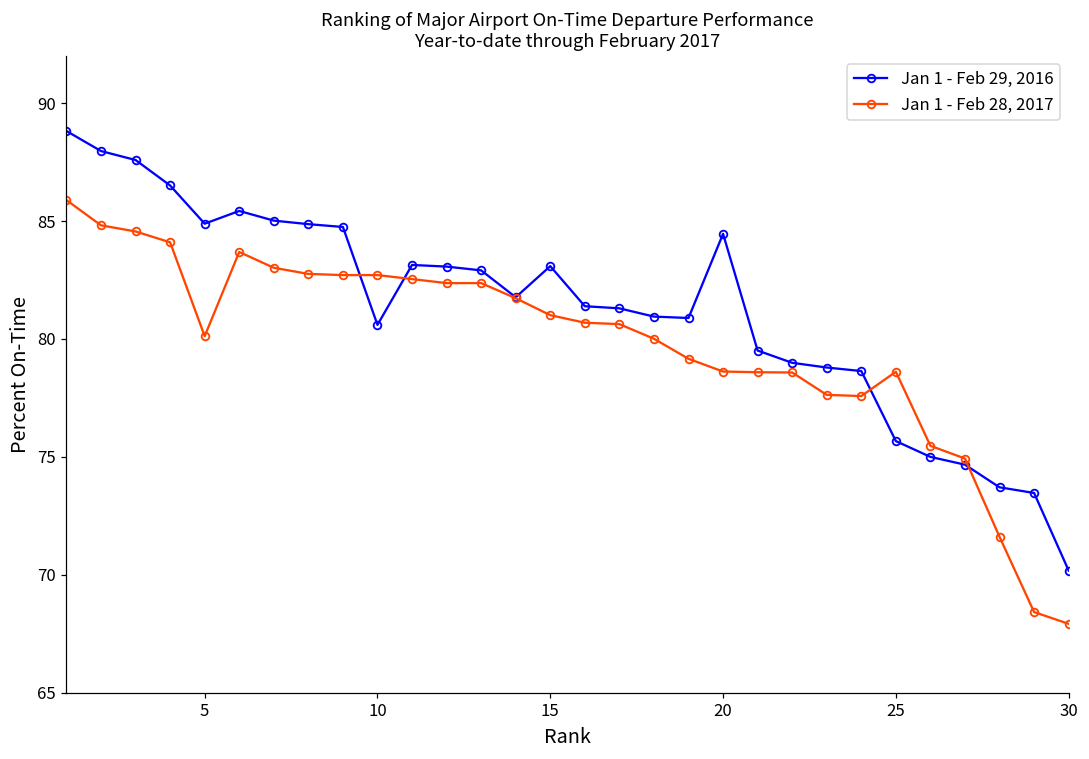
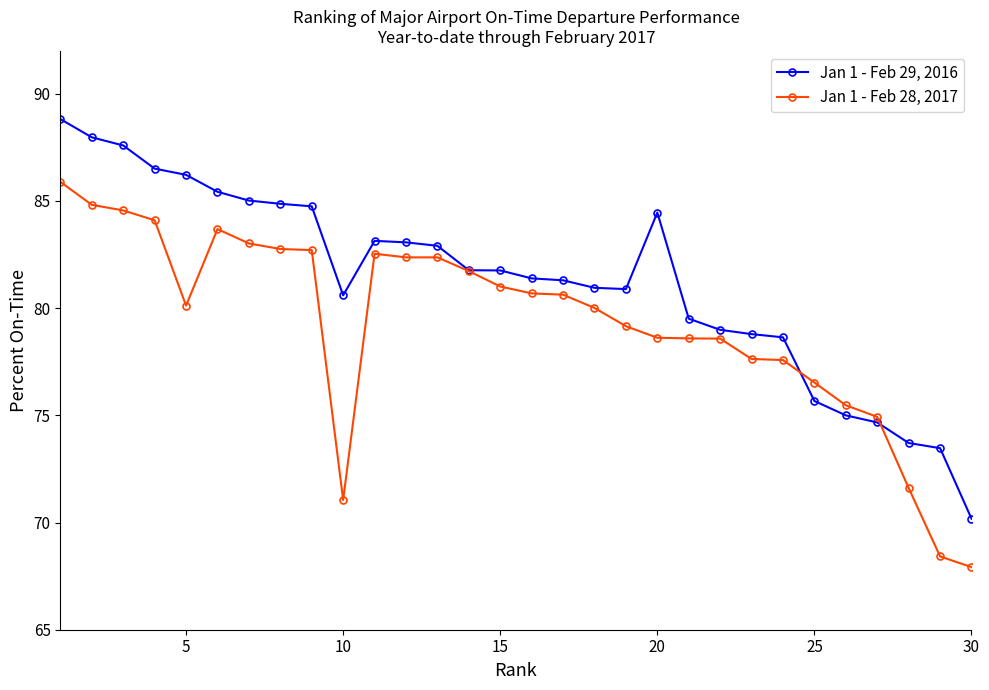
Jan 1 - Feb 29, 2016, 5: 84.9 -> 86.2
Jan 1 - Feb 28, 2017, 10: 82.7 -> 71.1
Jan 1 - Feb 29, 2016, 15: 83.1 -> 81.8
Jan 1 - Feb 28, 2017, 25: 78.6 -> 76.5
